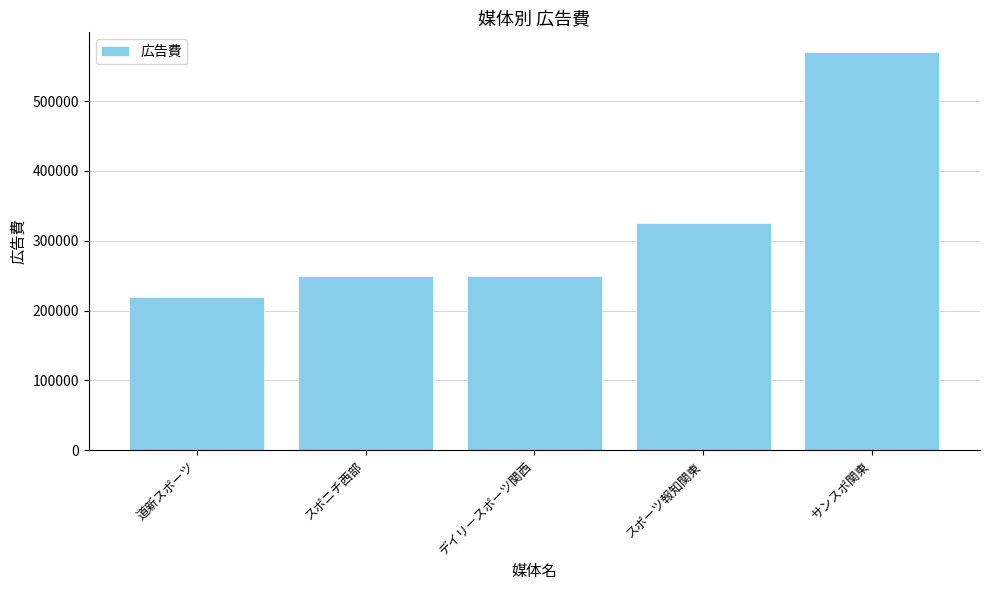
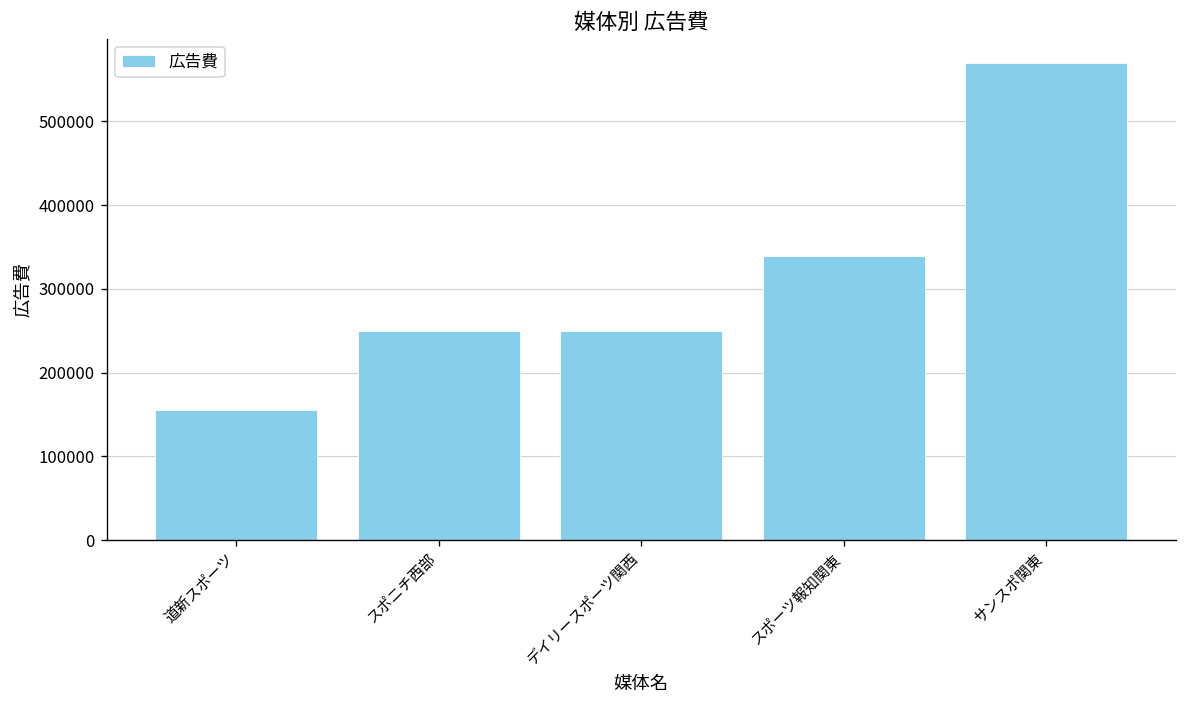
道新スポーツ: 220000 -> 160000
スポーツ報知関東: 330000 -> 340000
